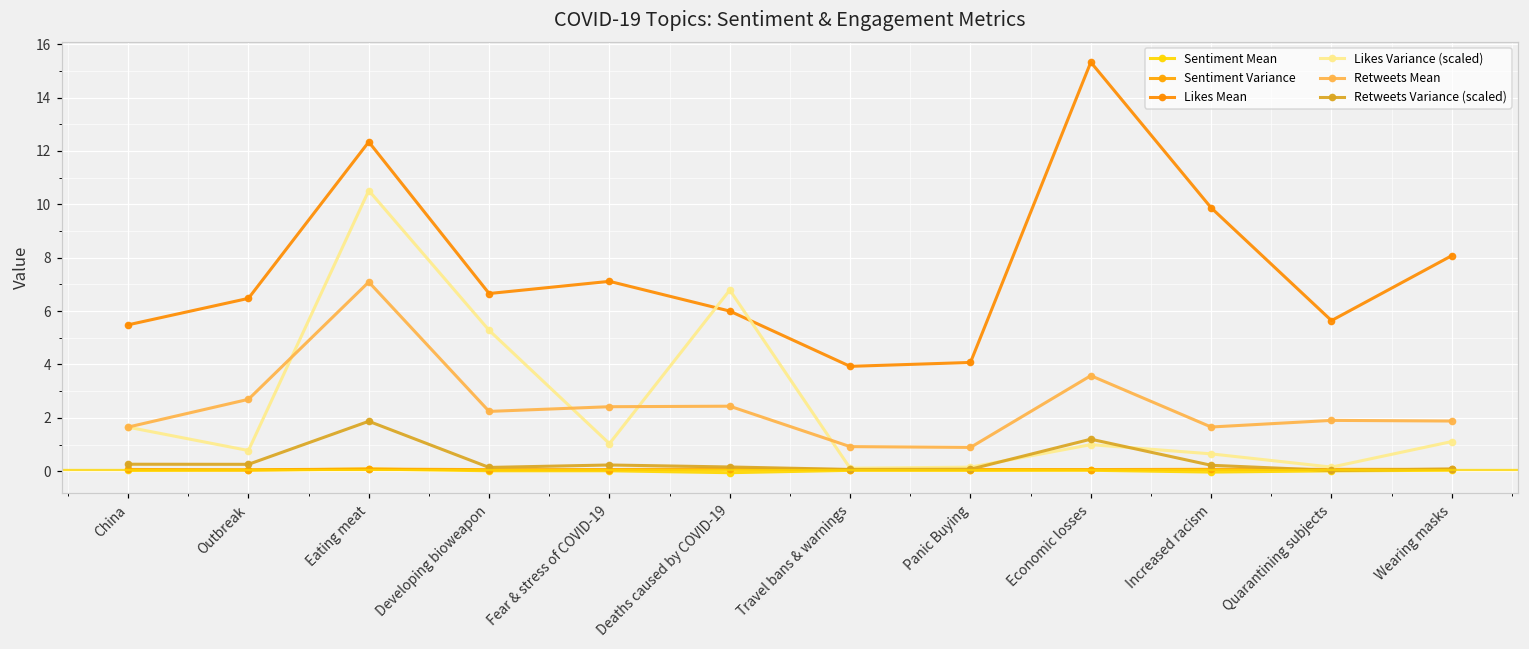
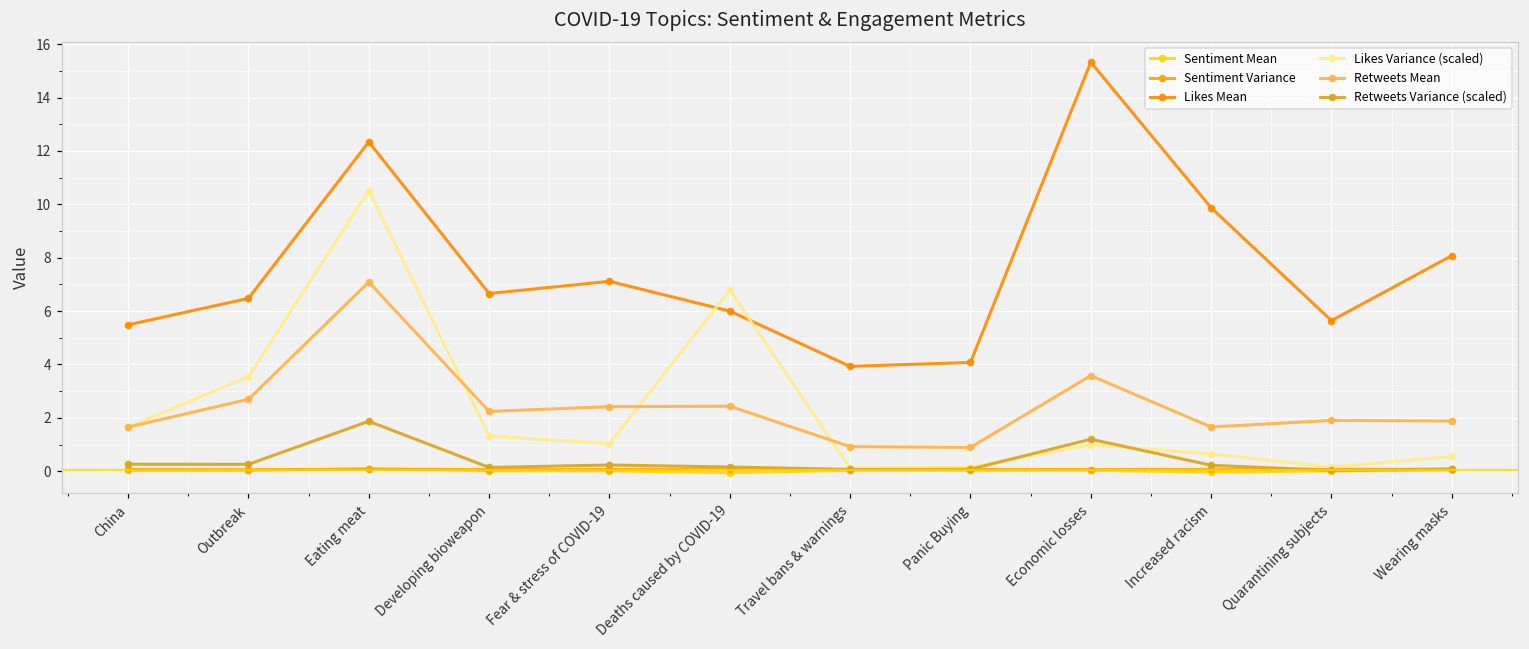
Likes Variance (scaled), Outbreak: 0.8 -> 3.5
Likes Variance (scaled), Developing bioweapon: 5.3 -> 1.3
Likes Variance (scaled), Wearing masks: 1.1 -> 0.6
